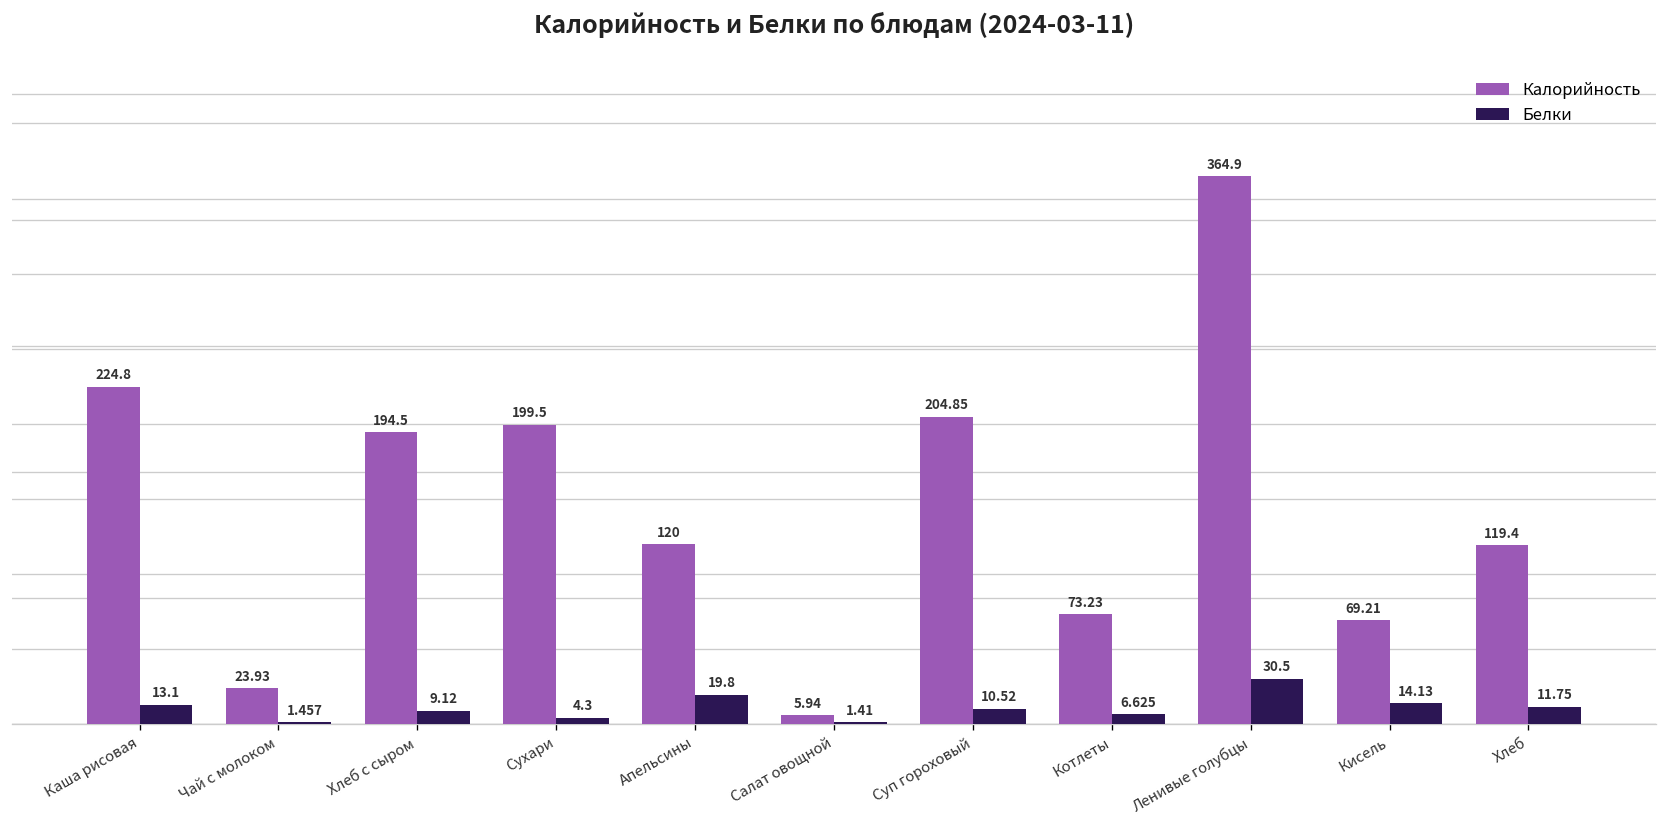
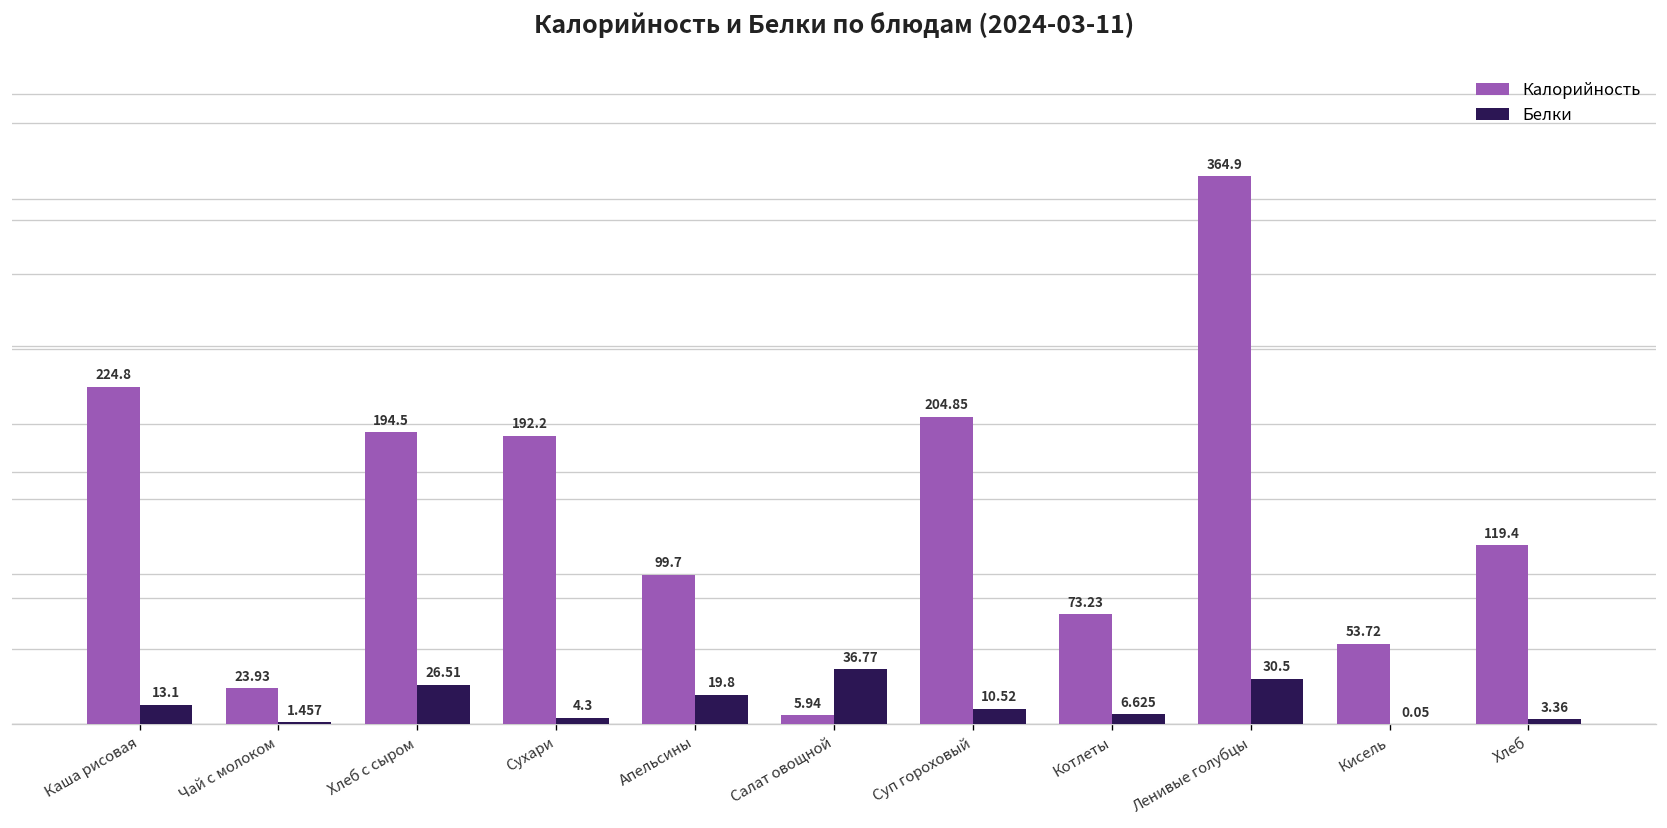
Белки, Хлеб с сыром: 9.12 -> 26.51
Калорийность, Сухари: 199.5 -> 192.2
Калорийность, Апельсины: 120 -> 99.7
Белки, Салат овощной: 1.41 -> 36.77
Калорийность, Кисель: 69.21 -> 53.72
Белки, Кисель: 14.13 -> 0.05
Белки, Хлеб: 11.75 -> 3.36
